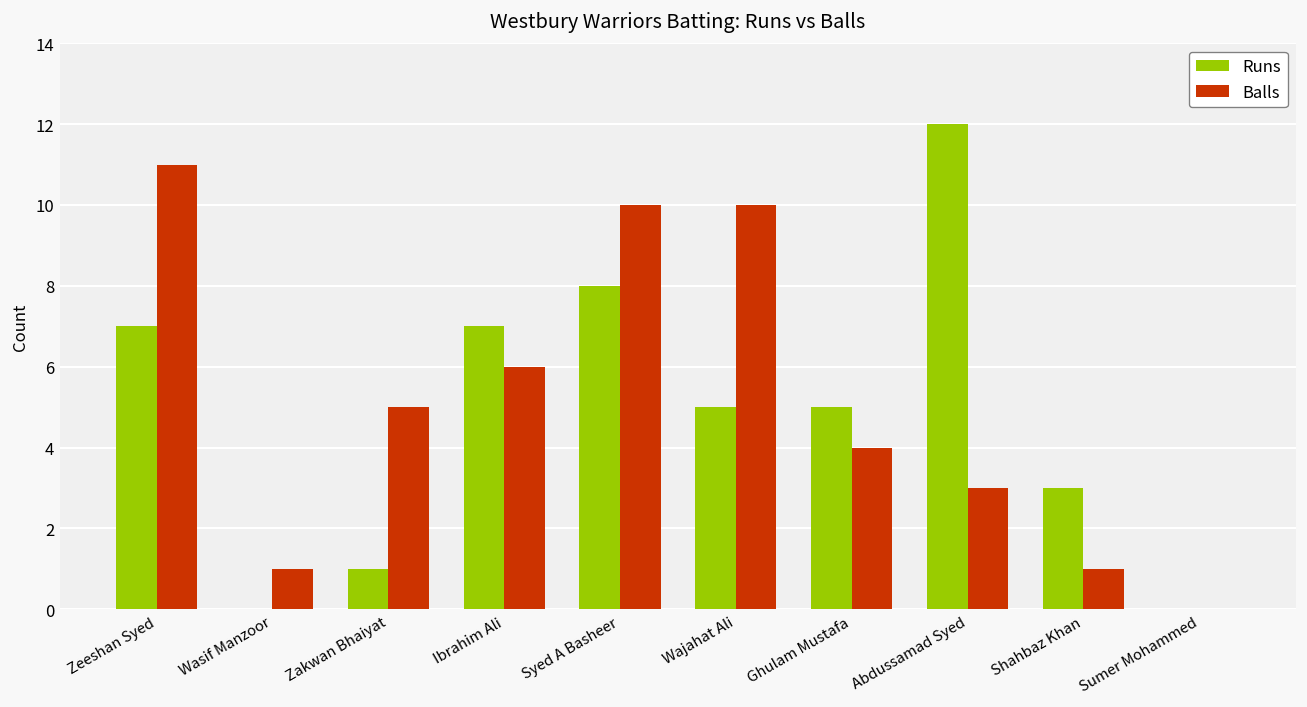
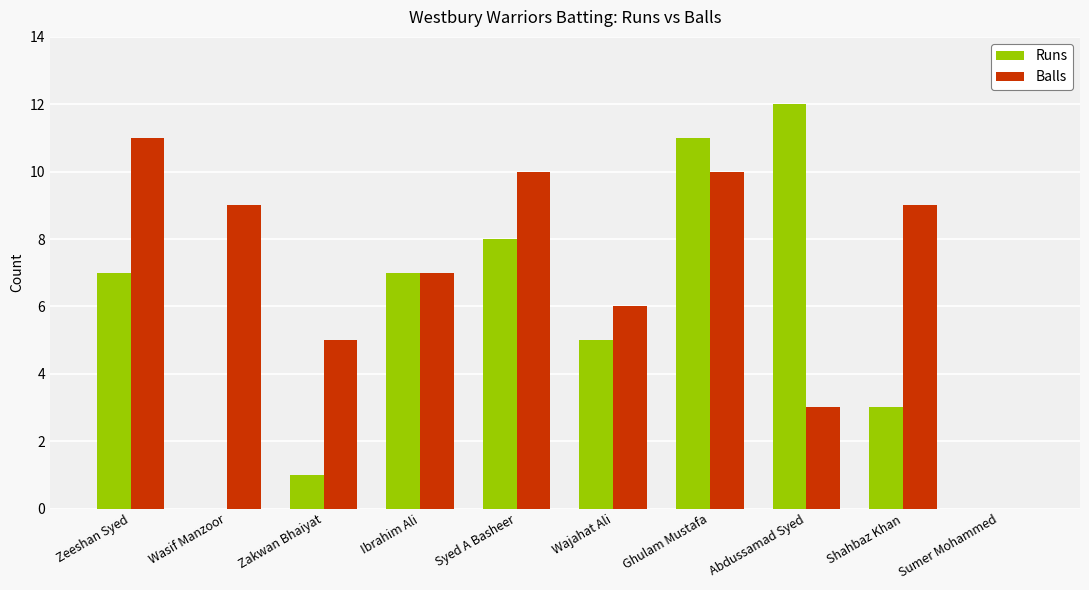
Balls, Wasif Manzoor: 1 -> 9
Balls, Ibrahim Ali: 6 -> 7
Balls, Wajahat Ali: 10 -> 6
Runs, Ghulam Mustafa: 5 -> 11
Balls, Ghulam Mustafa: 4 -> 10
Balls, Shahbaz Khan: 1 -> 9
